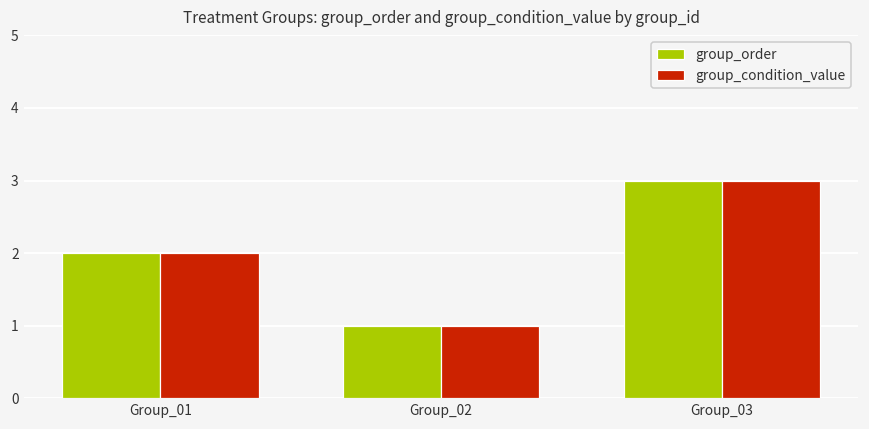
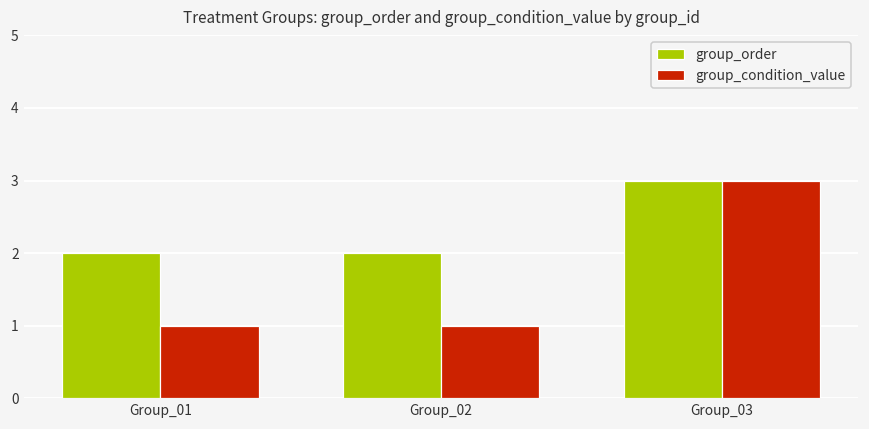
group_condition_value, Group_01: 2 -> 1
group_order, Group_02: 1 -> 2
